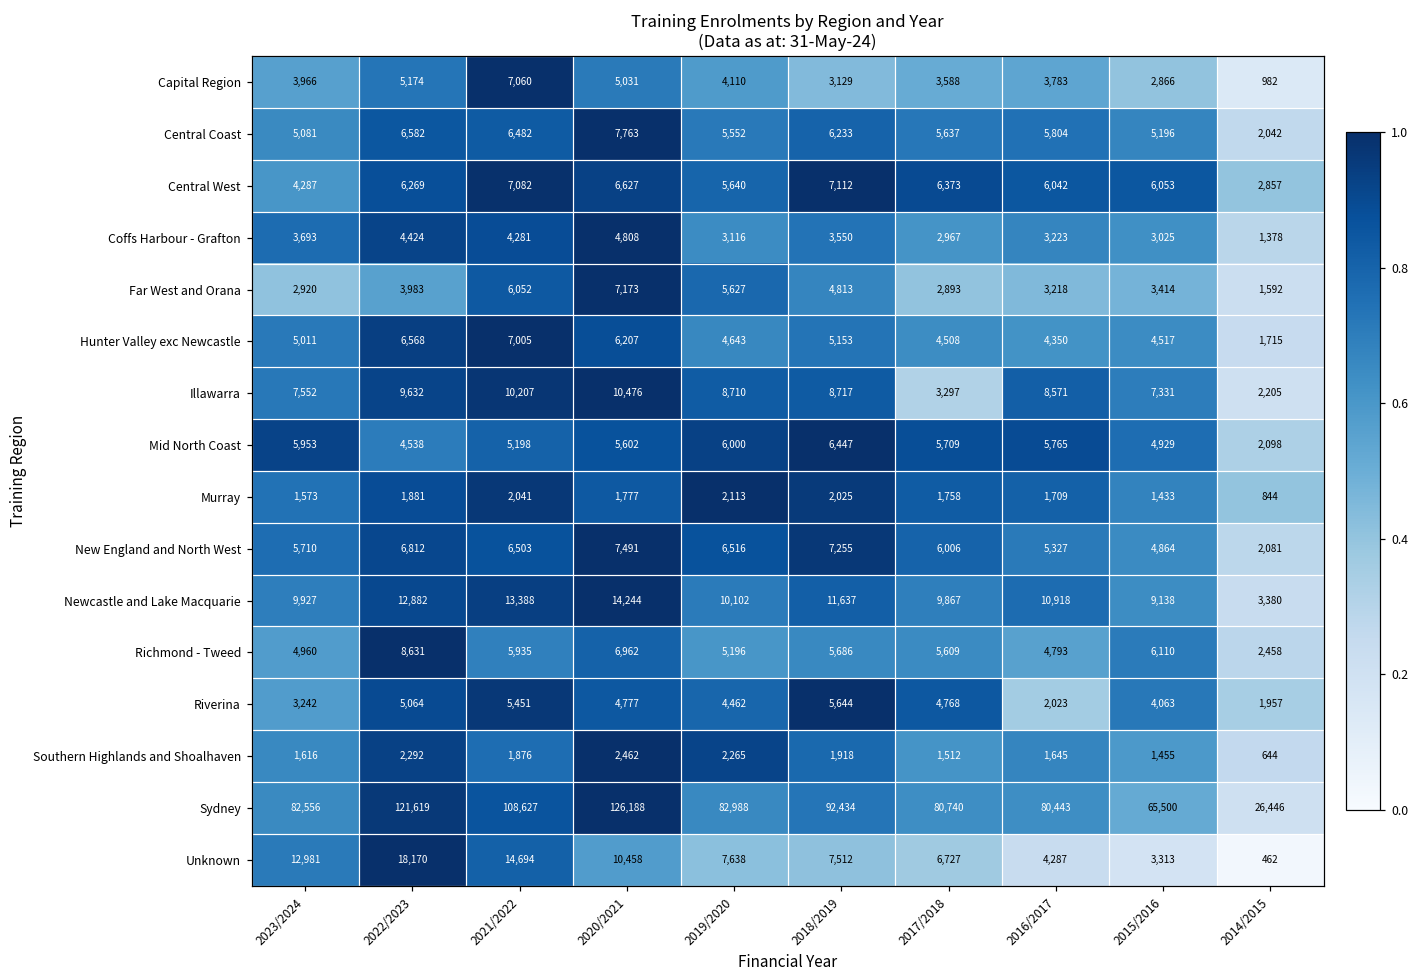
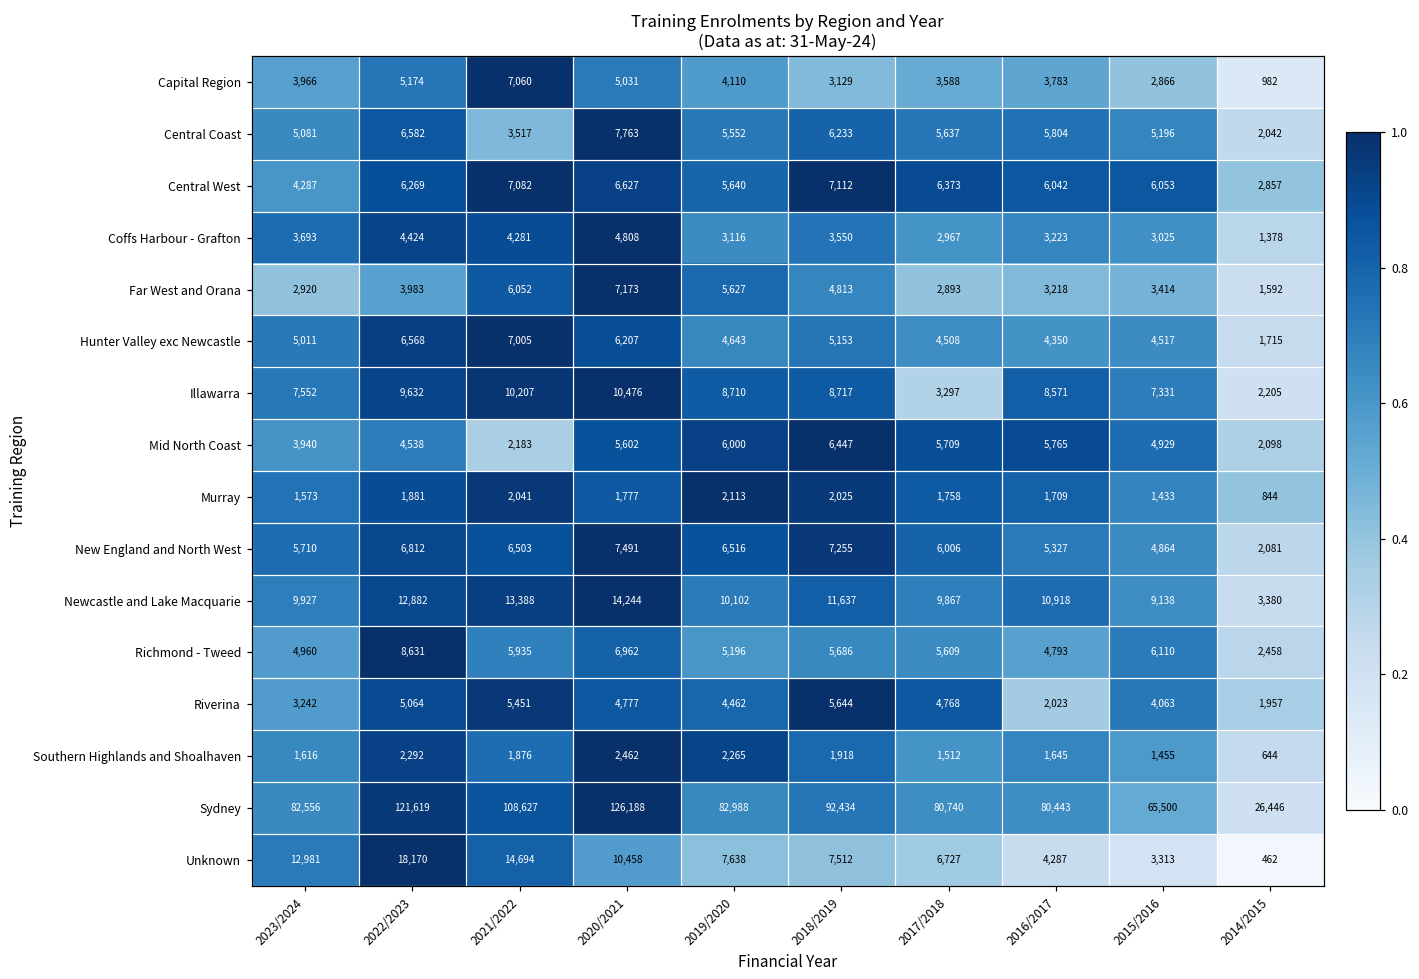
Central Coast, 2021/2022: 6,482 -> 3,517
Mid North Coast, 2023/2024: 5,953 -> 3,940
Mid North Coast, 2021/2022: 5,198 -> 2,183
